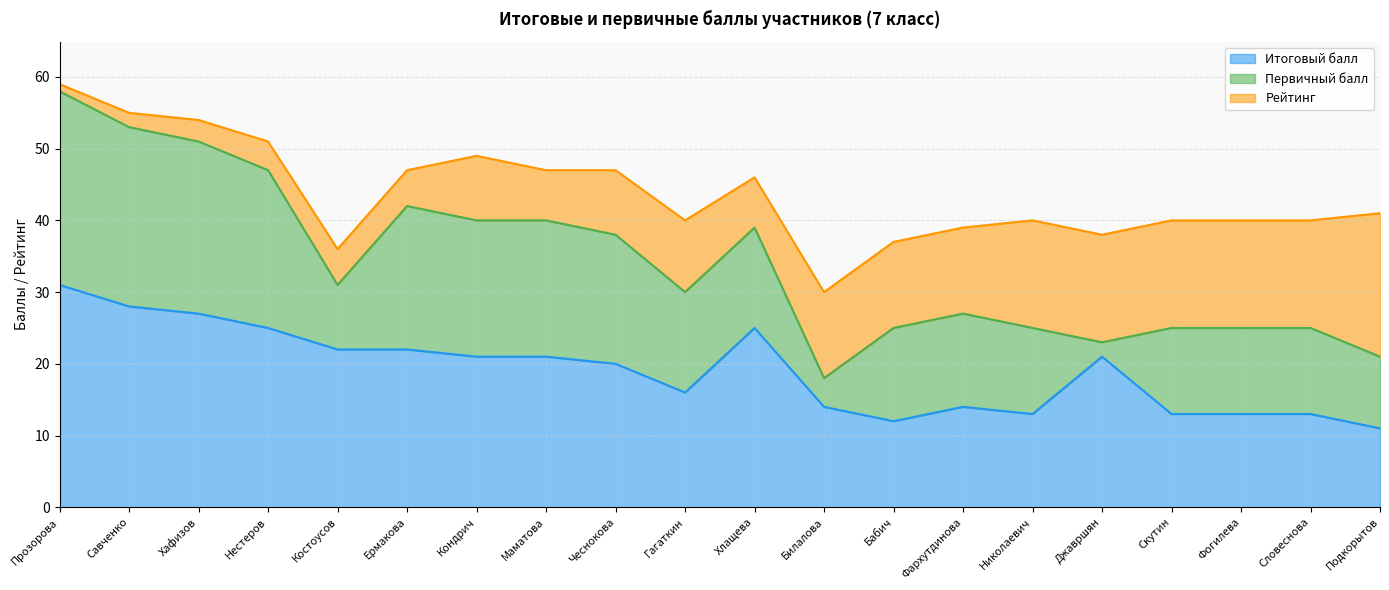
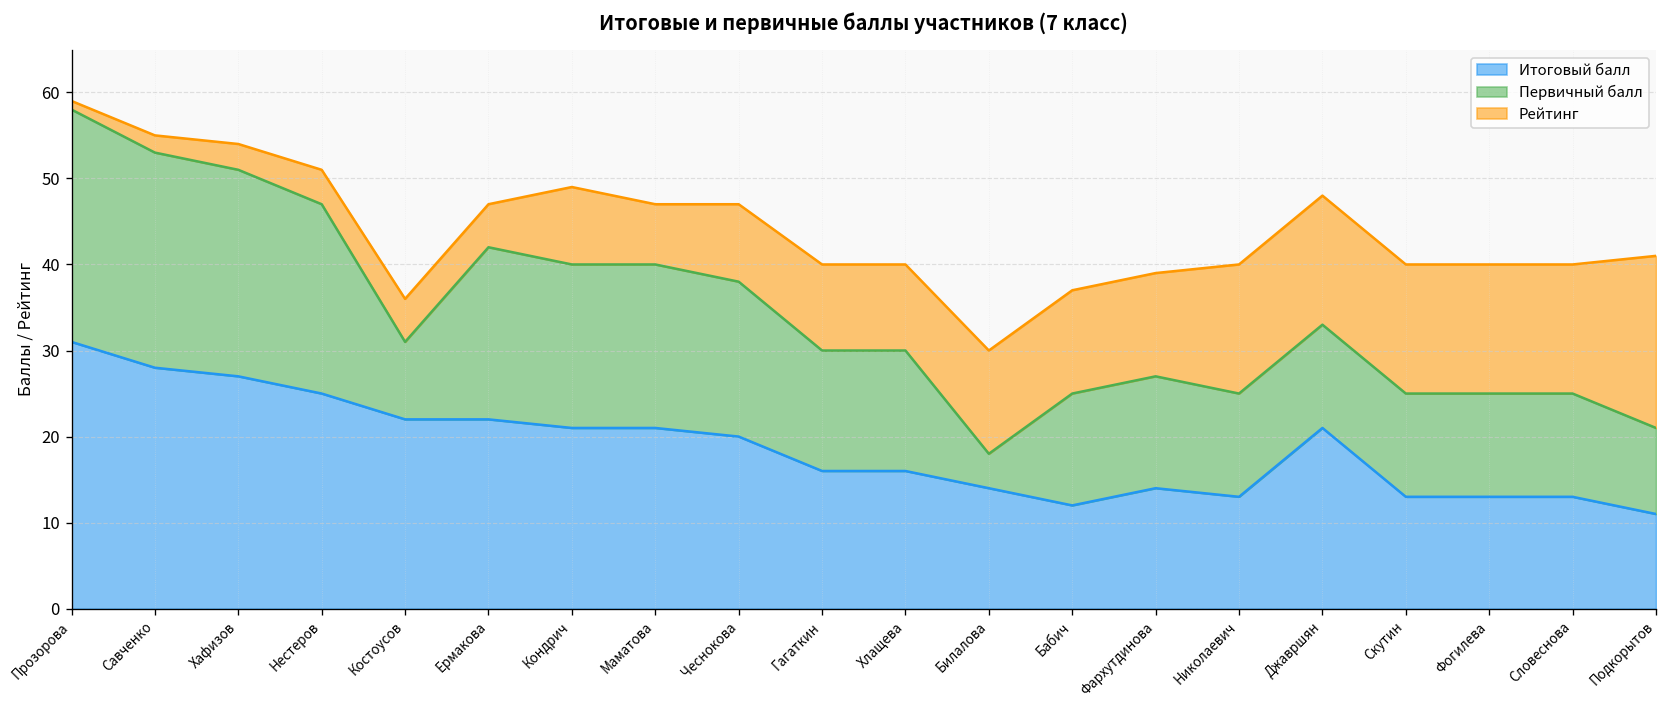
Итоговый балл, Хлащева: 25 -> 16
Рейтинг, Хлащева: 7 -> 10
Первичный балл, Джавршян: 2 -> 12
